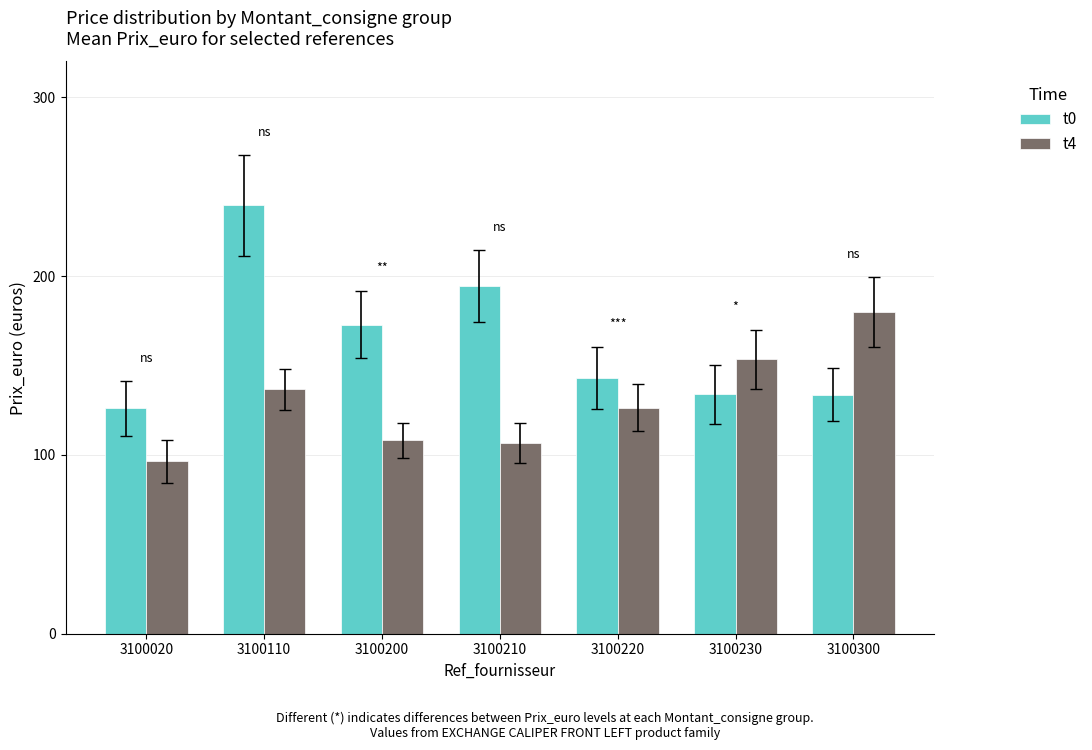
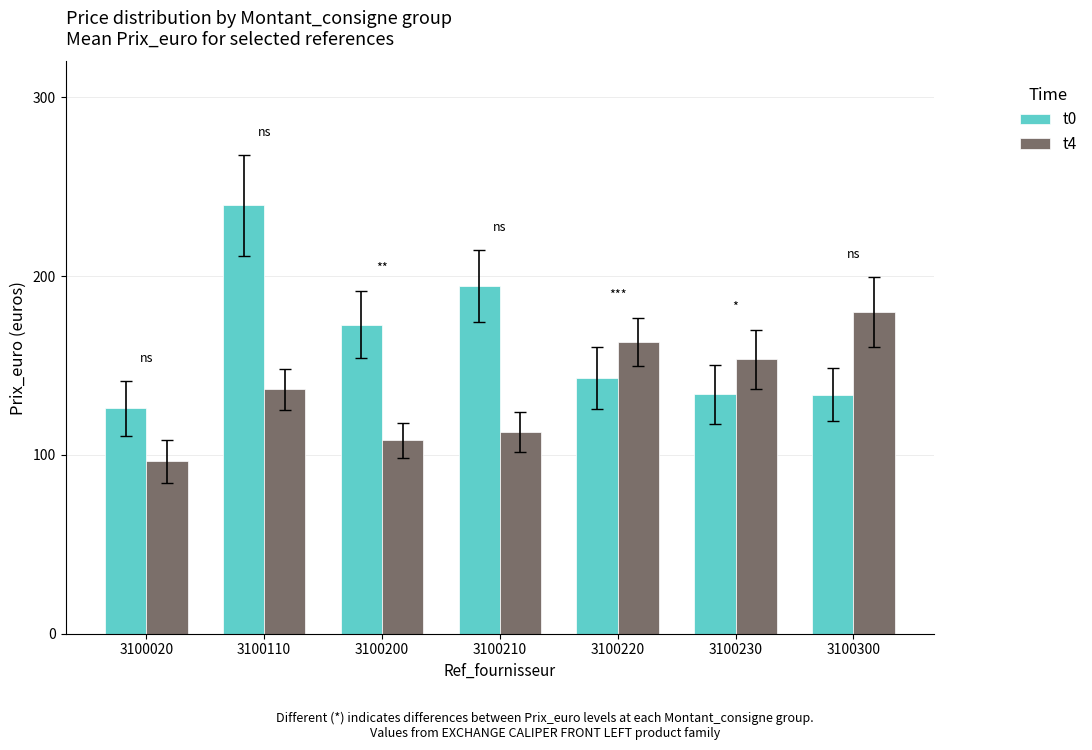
t4, 3100210: 107 -> 113
t4, 3100220: 127 -> 163
